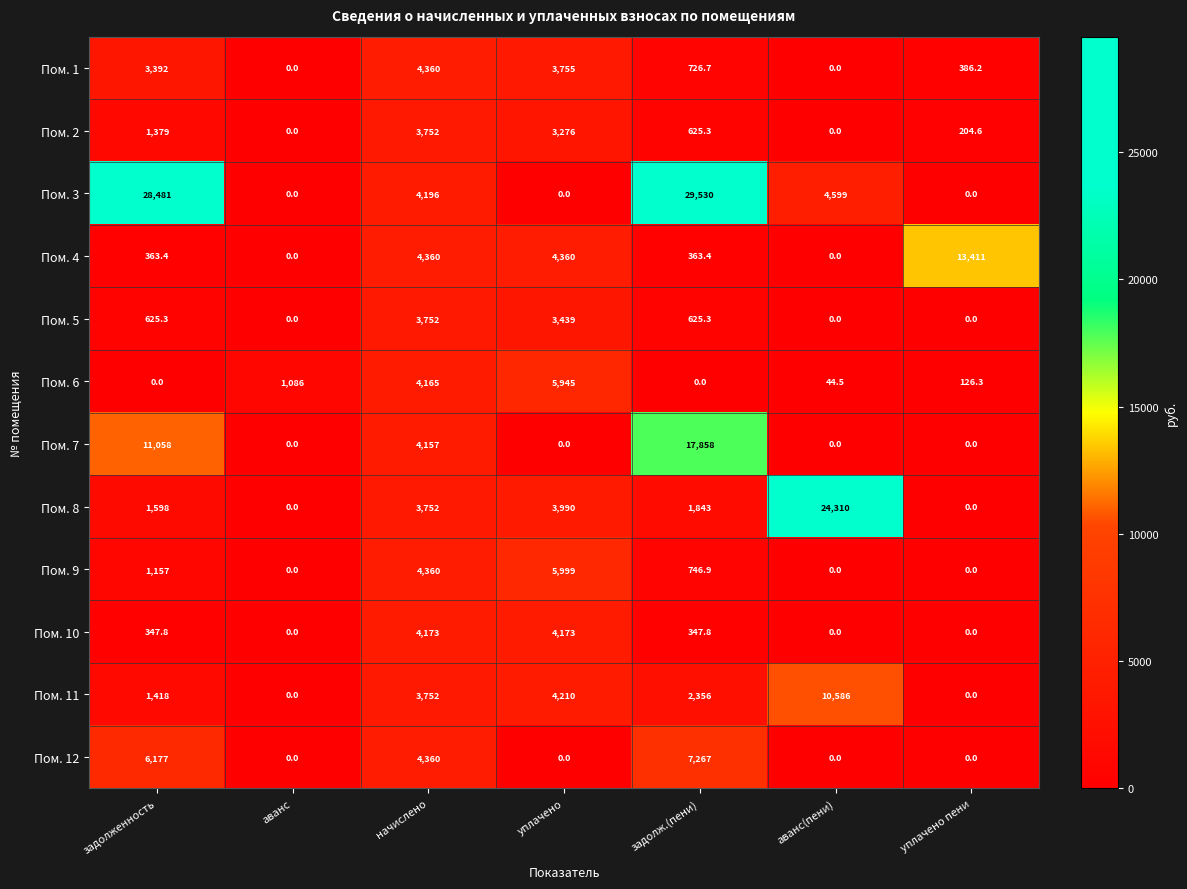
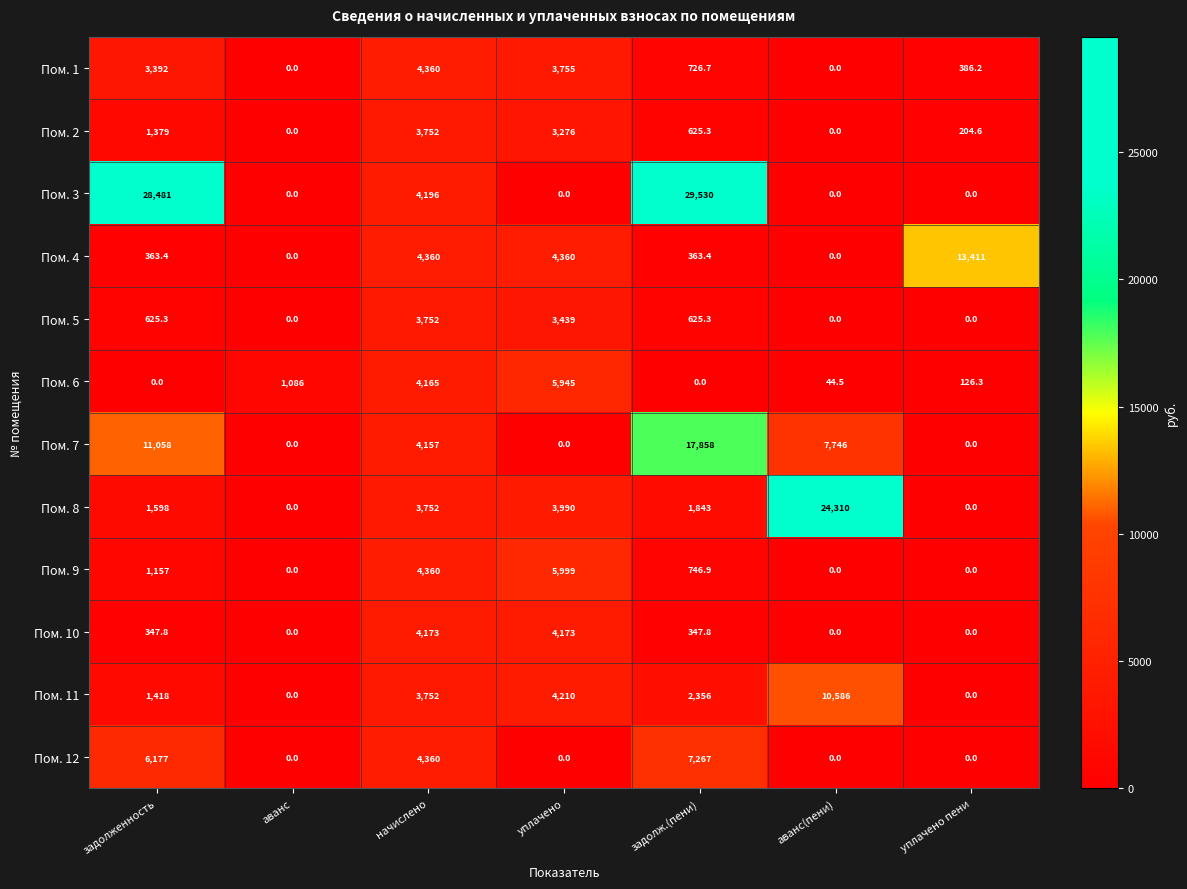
Пом. 3, аванс(пени): 4,599 -> 0.0
Пом. 7, аванс(пени): 0.0 -> 7,746
